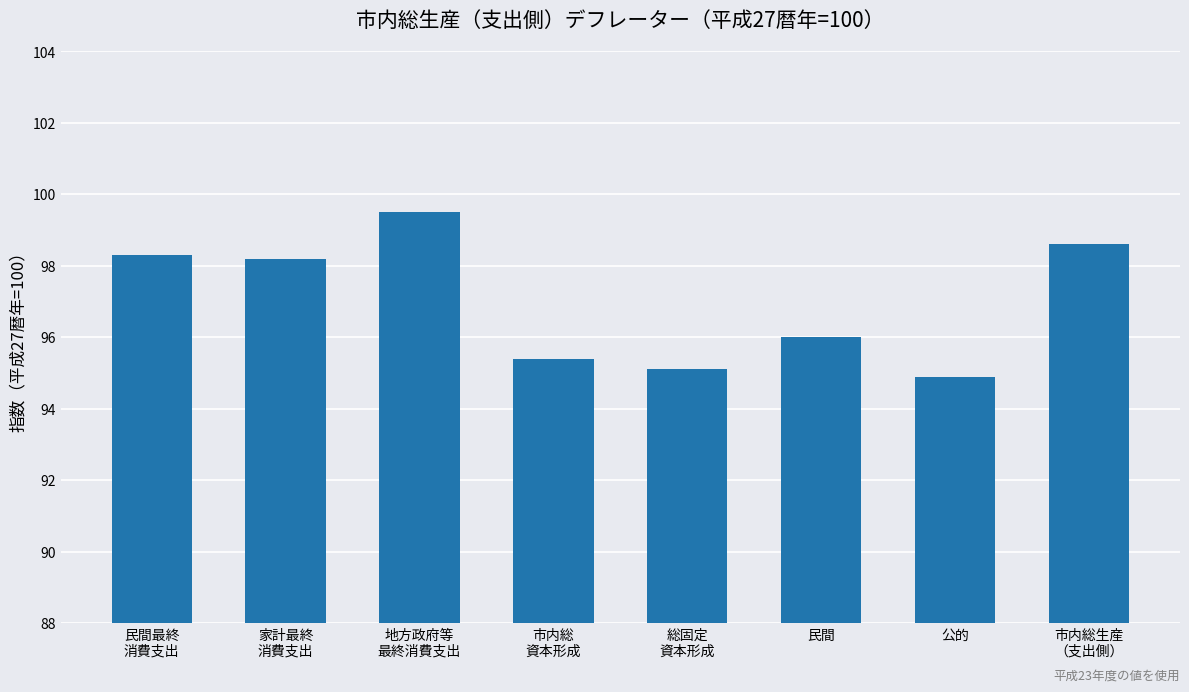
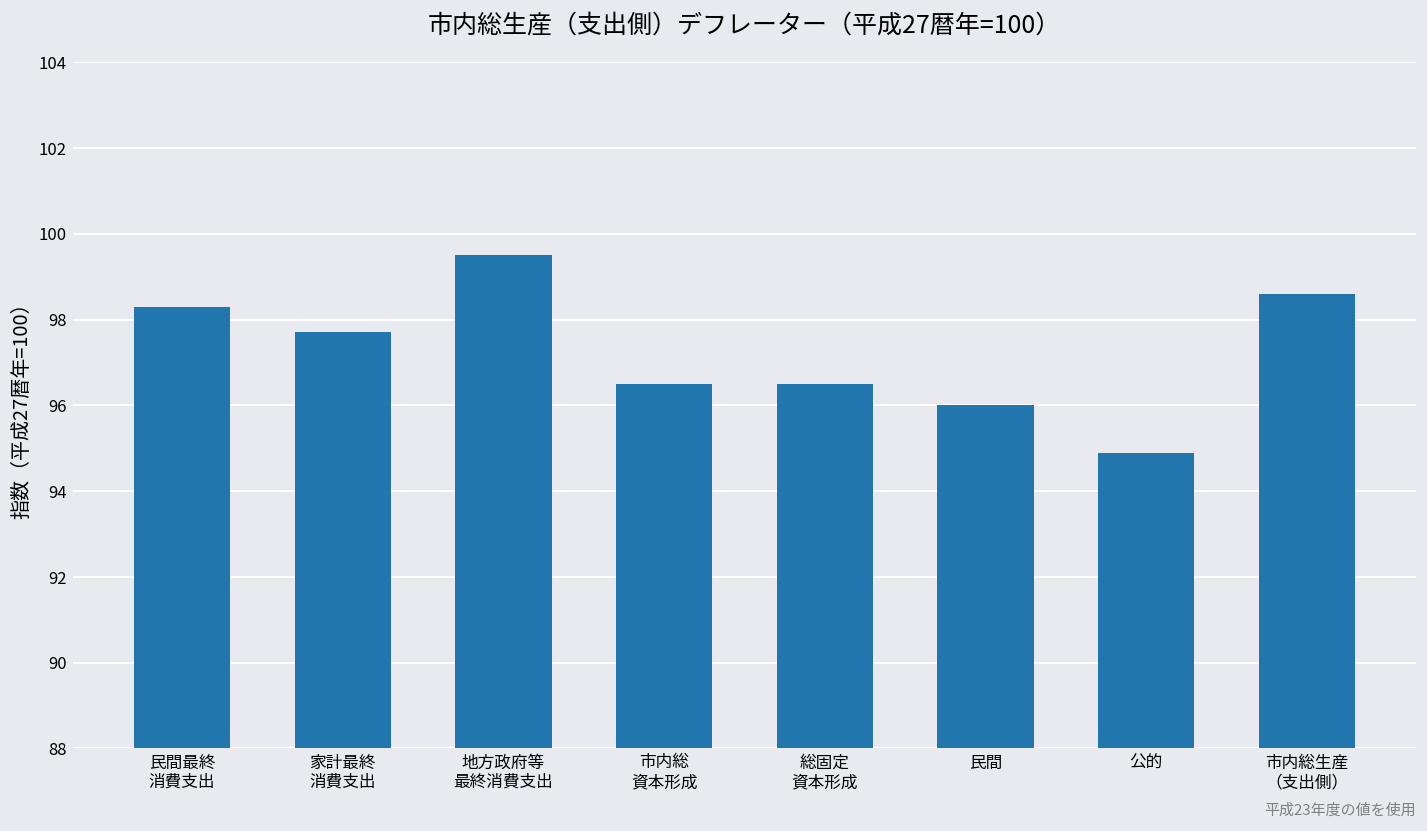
家計最終 消費支出: 98.2 -> 97.7
市内総 資本形成: 95.4 -> 96.5
総固定 資本形成: 95.1 -> 96.5
